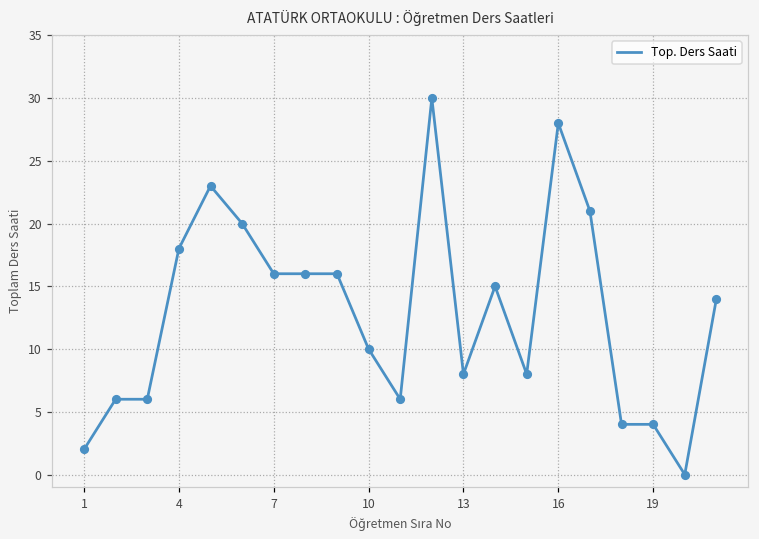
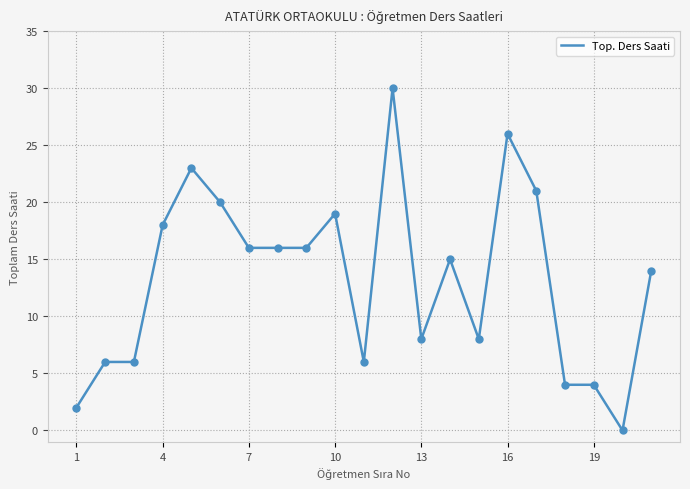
10: 10 -> 19
16: 28 -> 26
